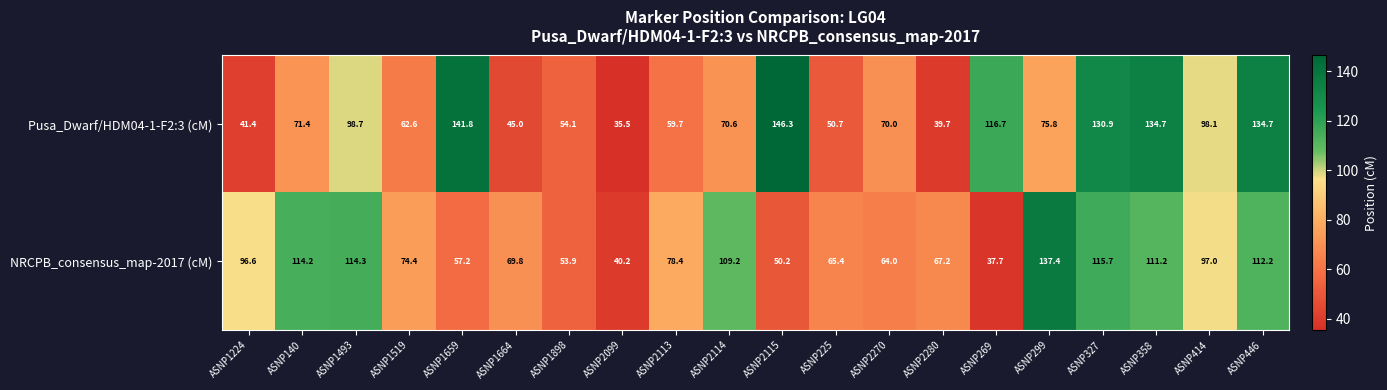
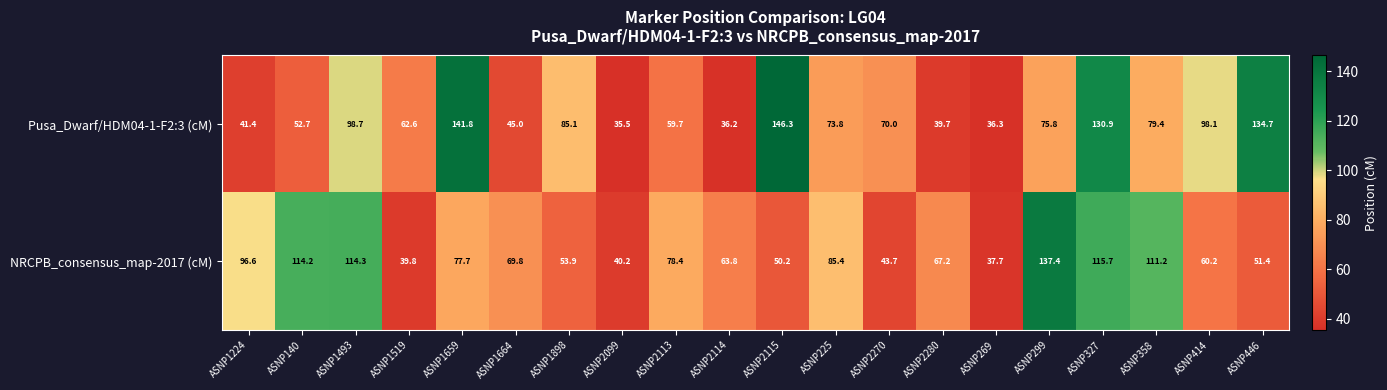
Pusa_Dwarf/HDM04-1-F2:3 (cM), ASNP140: 71.4 -> 52.7
Pusa_Dwarf/HDM04-1-F2:3 (cM), ASNP1898: 54.1 -> 85.1
Pusa_Dwarf/HDM04-1-F2:3 (cM), ASNP2114: 70.6 -> 36.2
Pusa_Dwarf/HDM04-1-F2:3 (cM), ASNP225: 50.7 -> 73.8
Pusa_Dwarf/HDM04-1-F2:3 (cM), ASNP269: 116.7 -> 36.3
Pusa_Dwarf/HDM04-1-F2:3 (cM), ASNP358: 134.7 -> 79.4
NRCPB_consensus_map-2017 (cM), ASNP1519: 74.4 -> 39.8
NRCPB_consensus_map-2017 (cM), ASNP1659: 57.2 -> 77.7
NRCPB_consensus_map-2017 (cM), ASNP2114: 109.2 -> 63.8
NRCPB_consensus_map-2017 (cM), ASNP225: 65.4 -> 85.4
NRCPB_consensus_map-2017 (cM), ASNP2270: 64.0 -> 43.7
NRCPB_consensus_map-2017 (cM), ASNP414: 97.0 -> 60.2
NRCPB_consensus_map-2017 (cM), ASNP446: 112.2 -> 51.4
